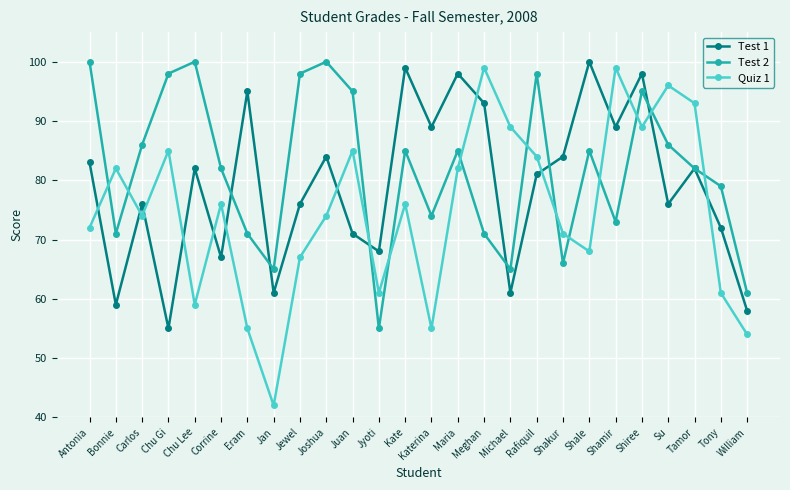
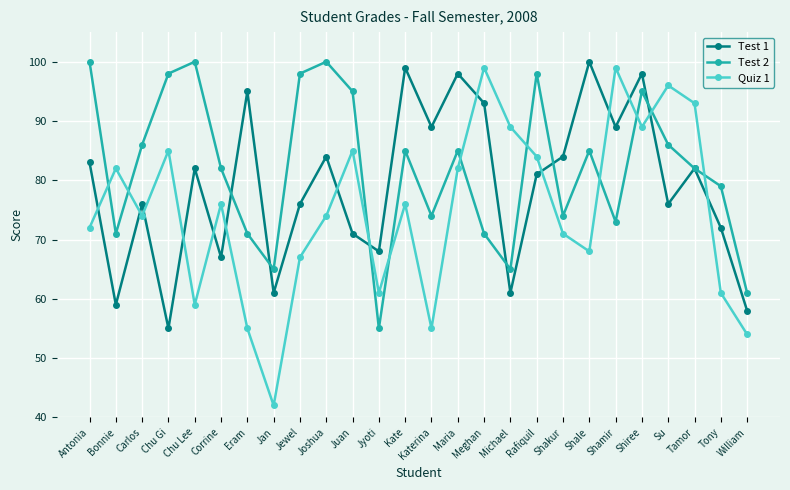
Test 2, Shakur: 66 -> 74
